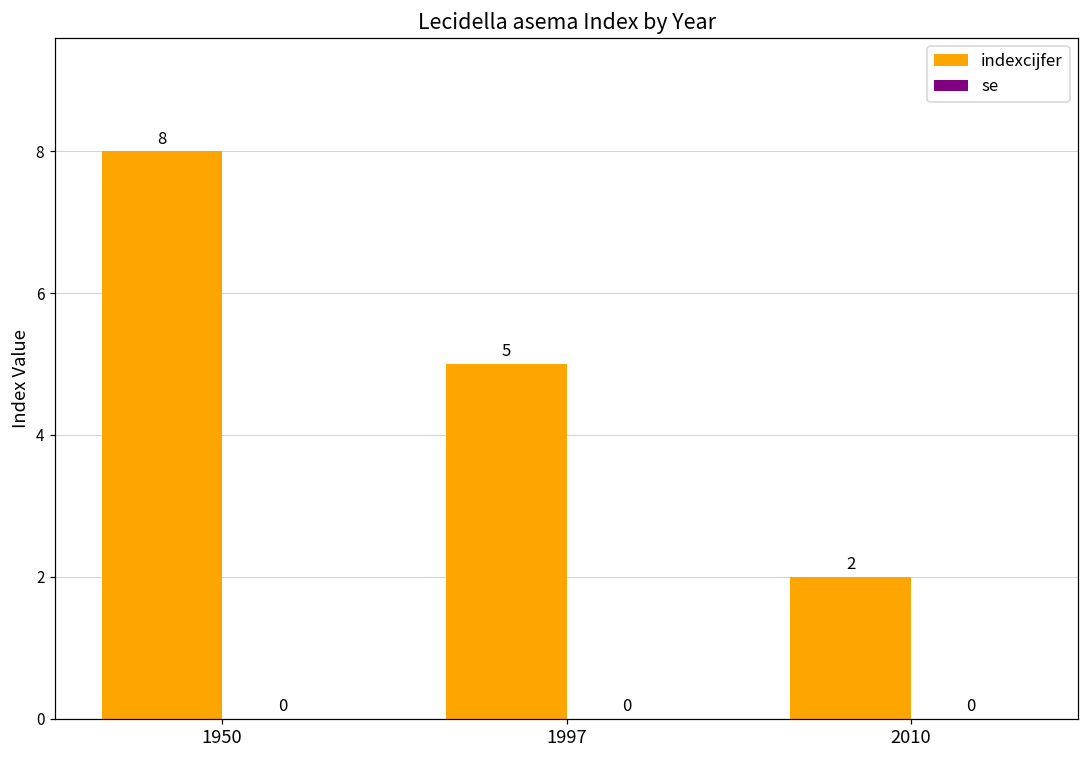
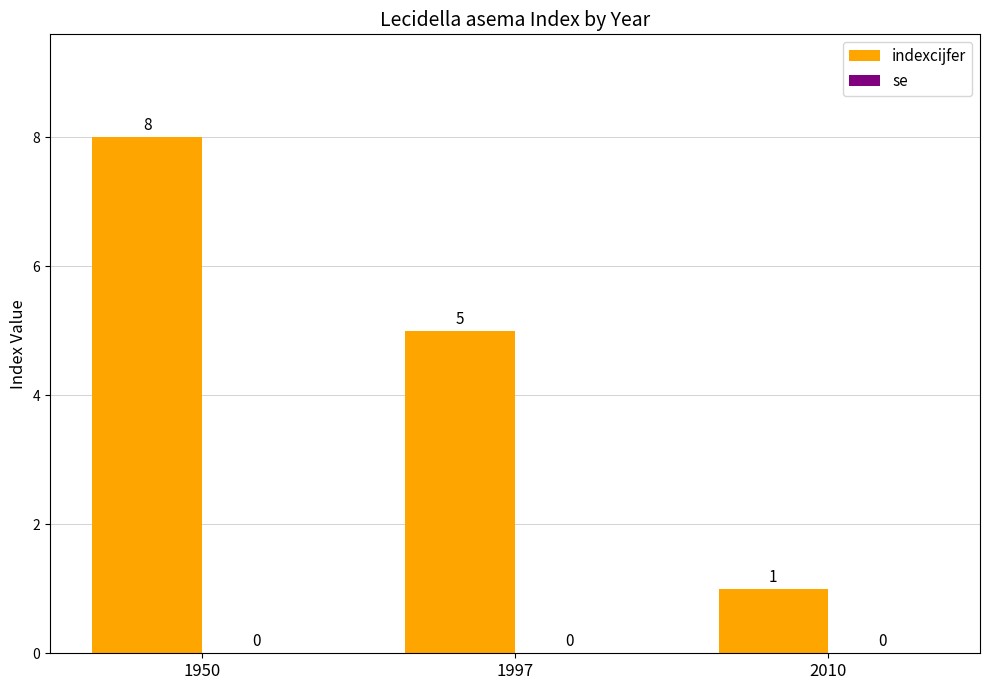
indexcijfer, 2010: 2 -> 1
